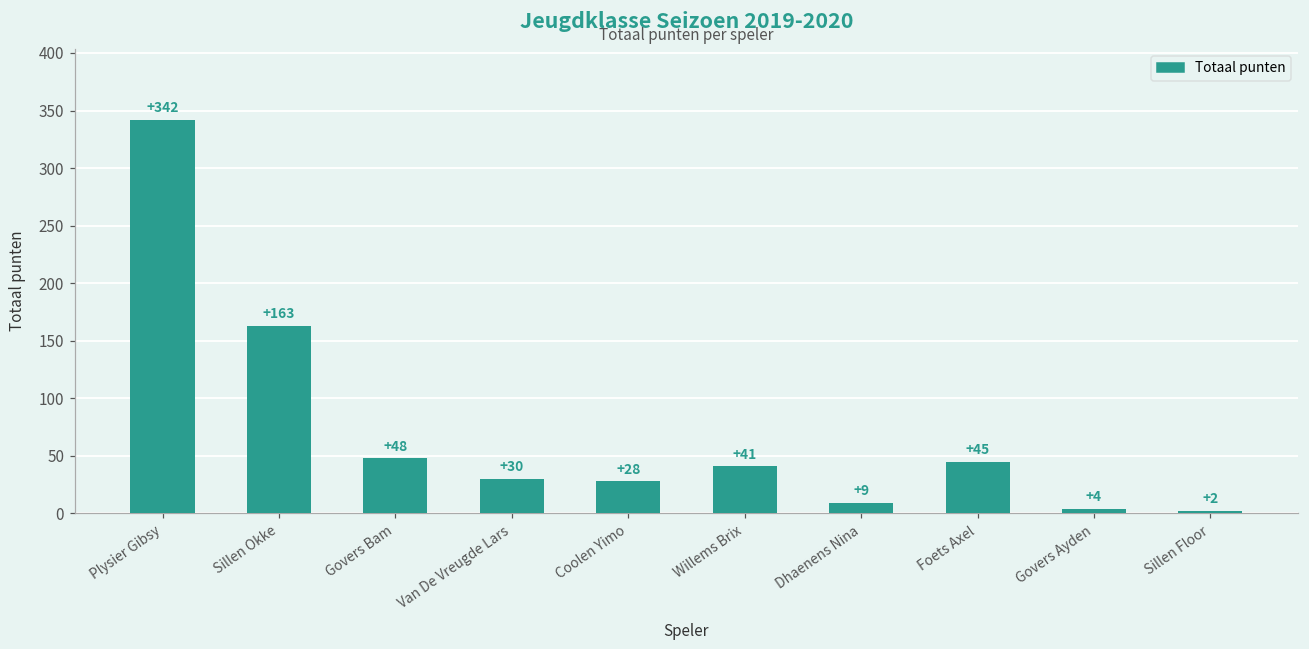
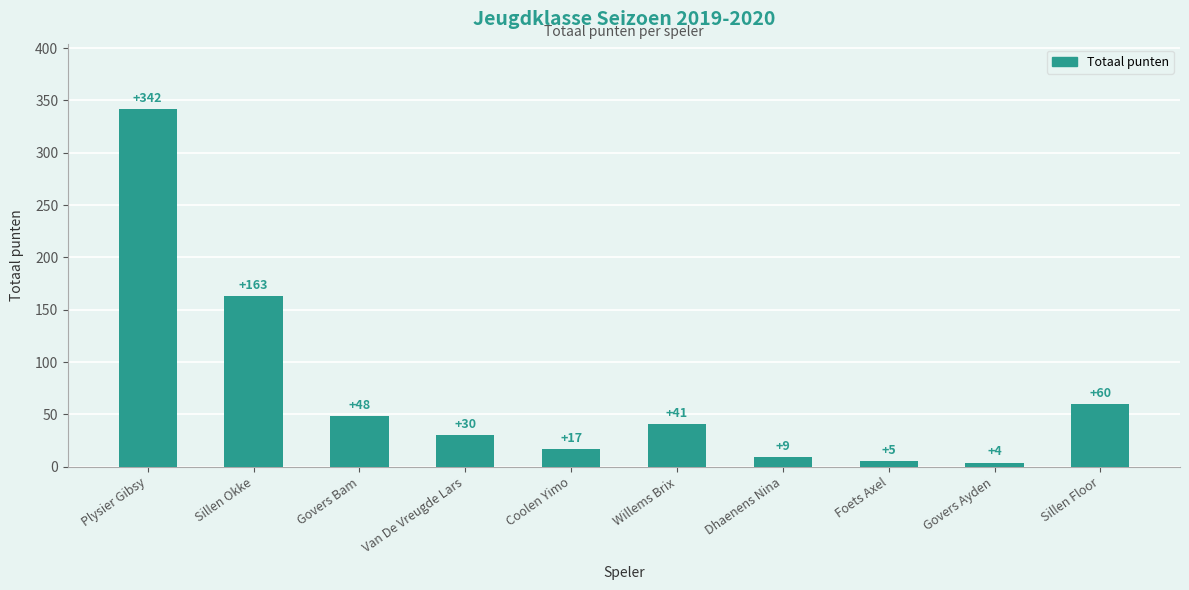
Coolen Yimo: +28 -> +17
Foets Axel: +45 -> +5
Sillen Floor: +2 -> +60
